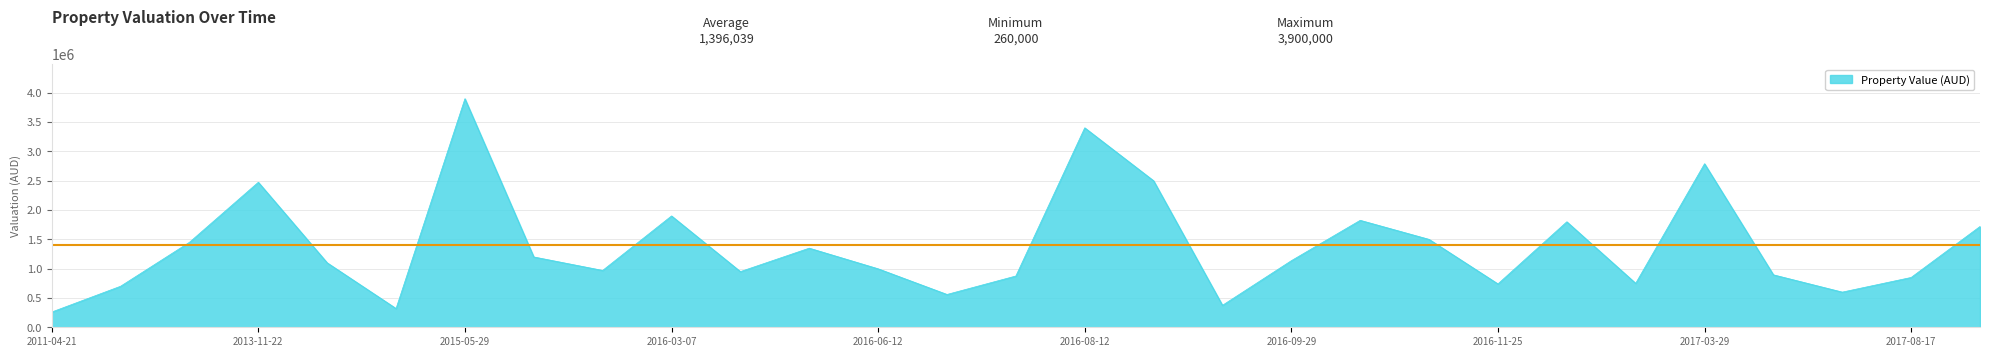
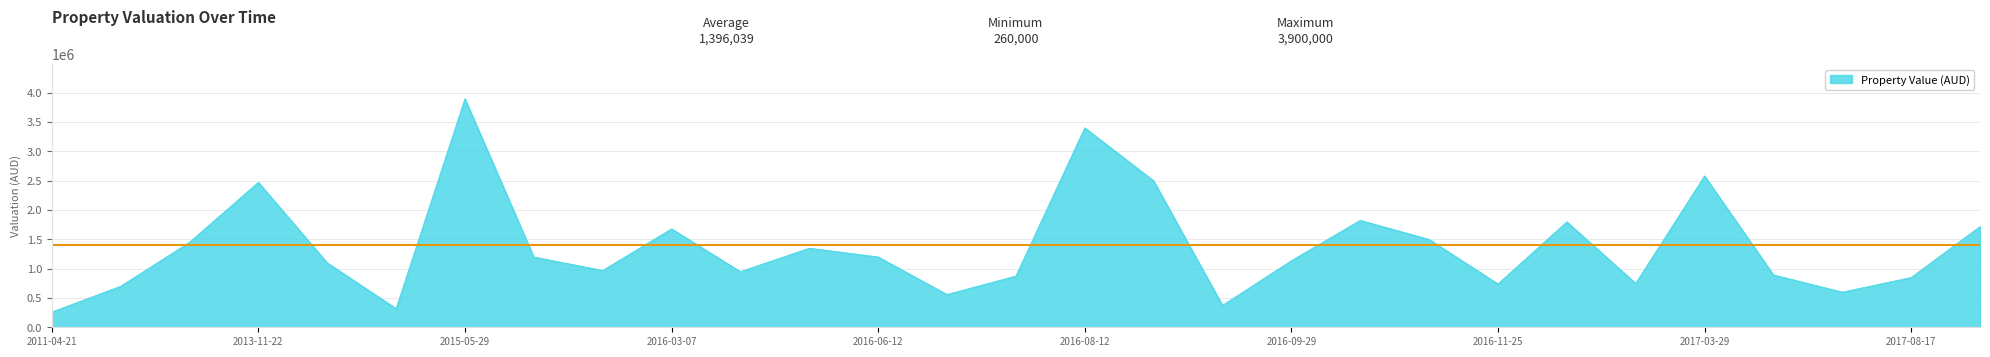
2016-03-07: 1900000 -> 1700000
2016-06-12: 1000000 -> 1200000
2017-03-29: 2800000 -> 2600000
